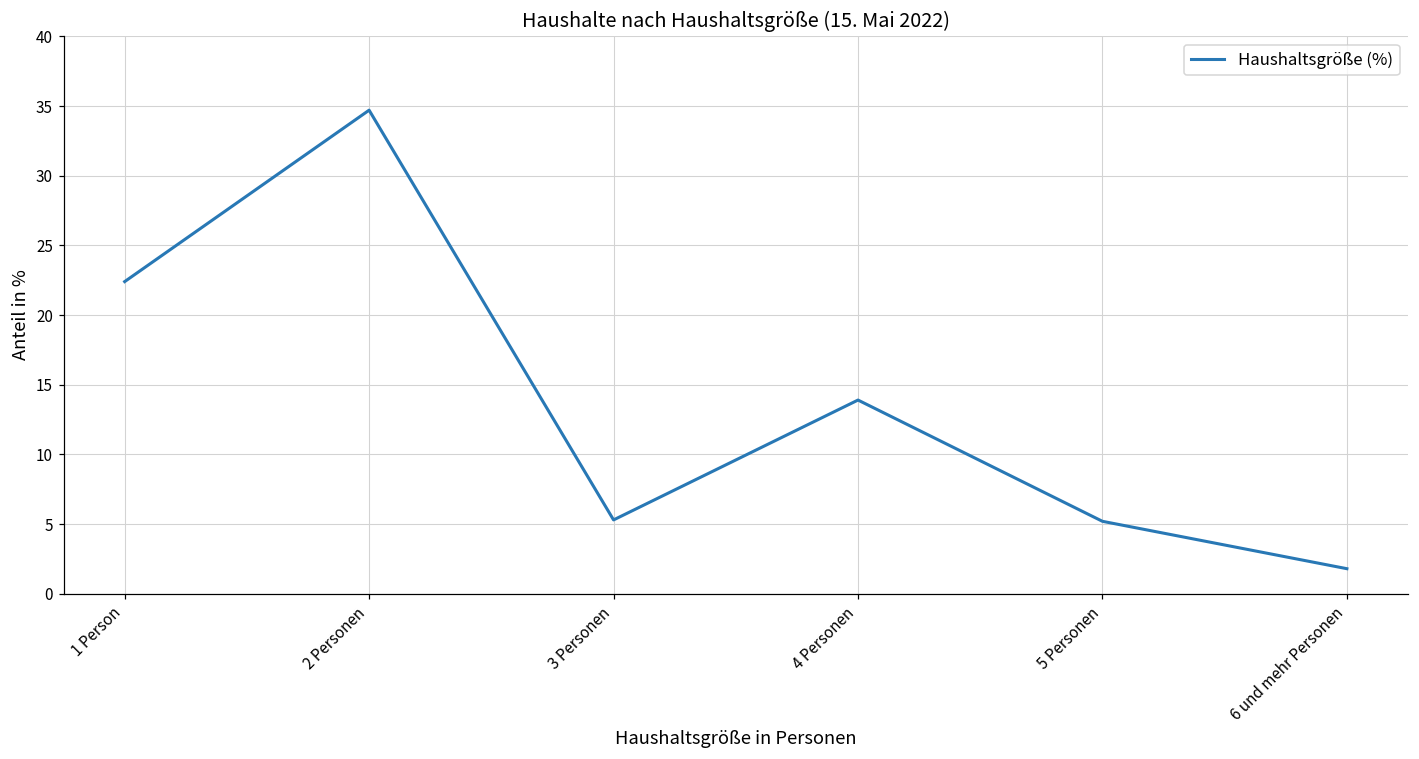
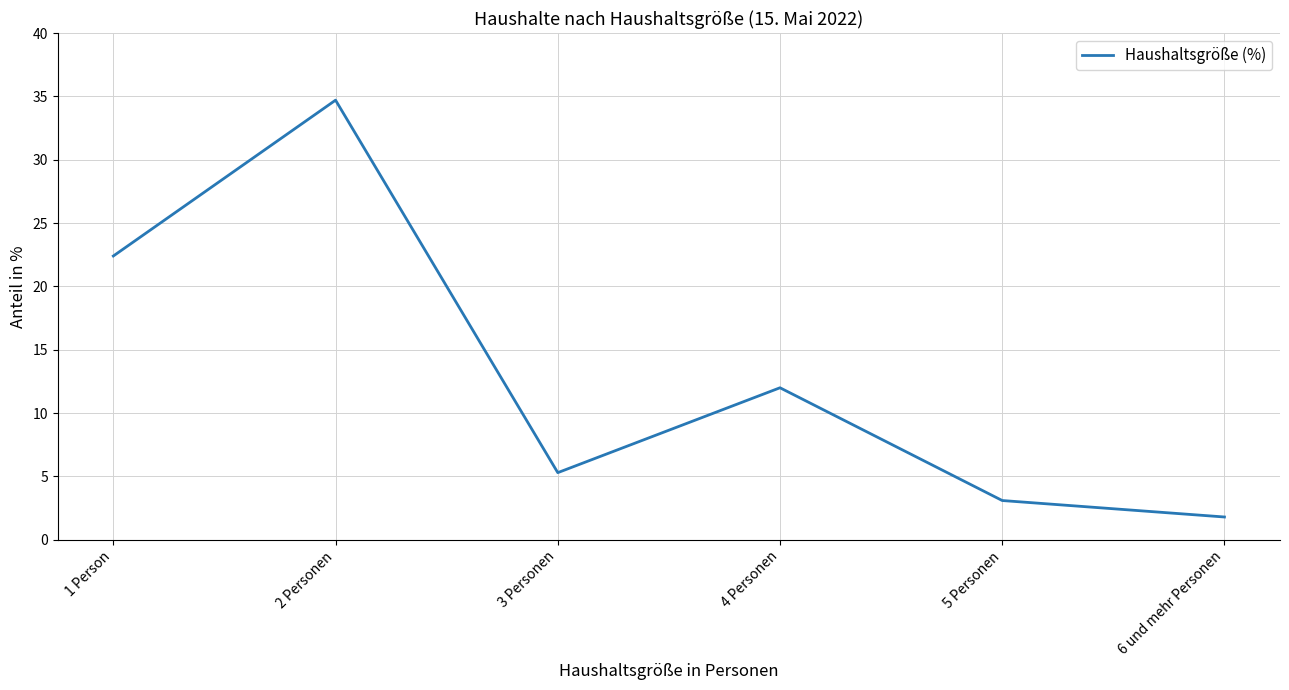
4 Personen: 13.9 -> 12.0
5 Personen: 5.2 -> 3.1
